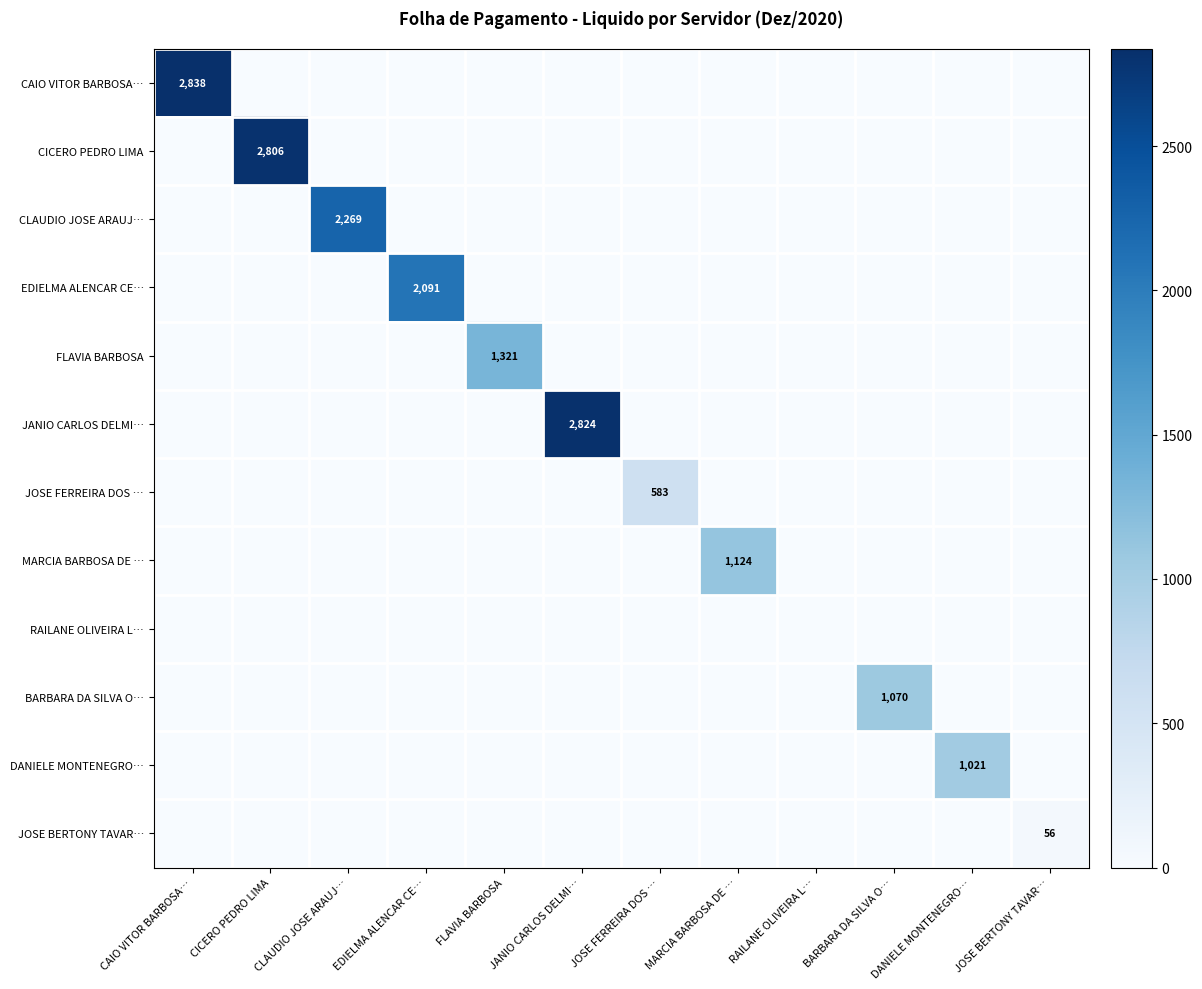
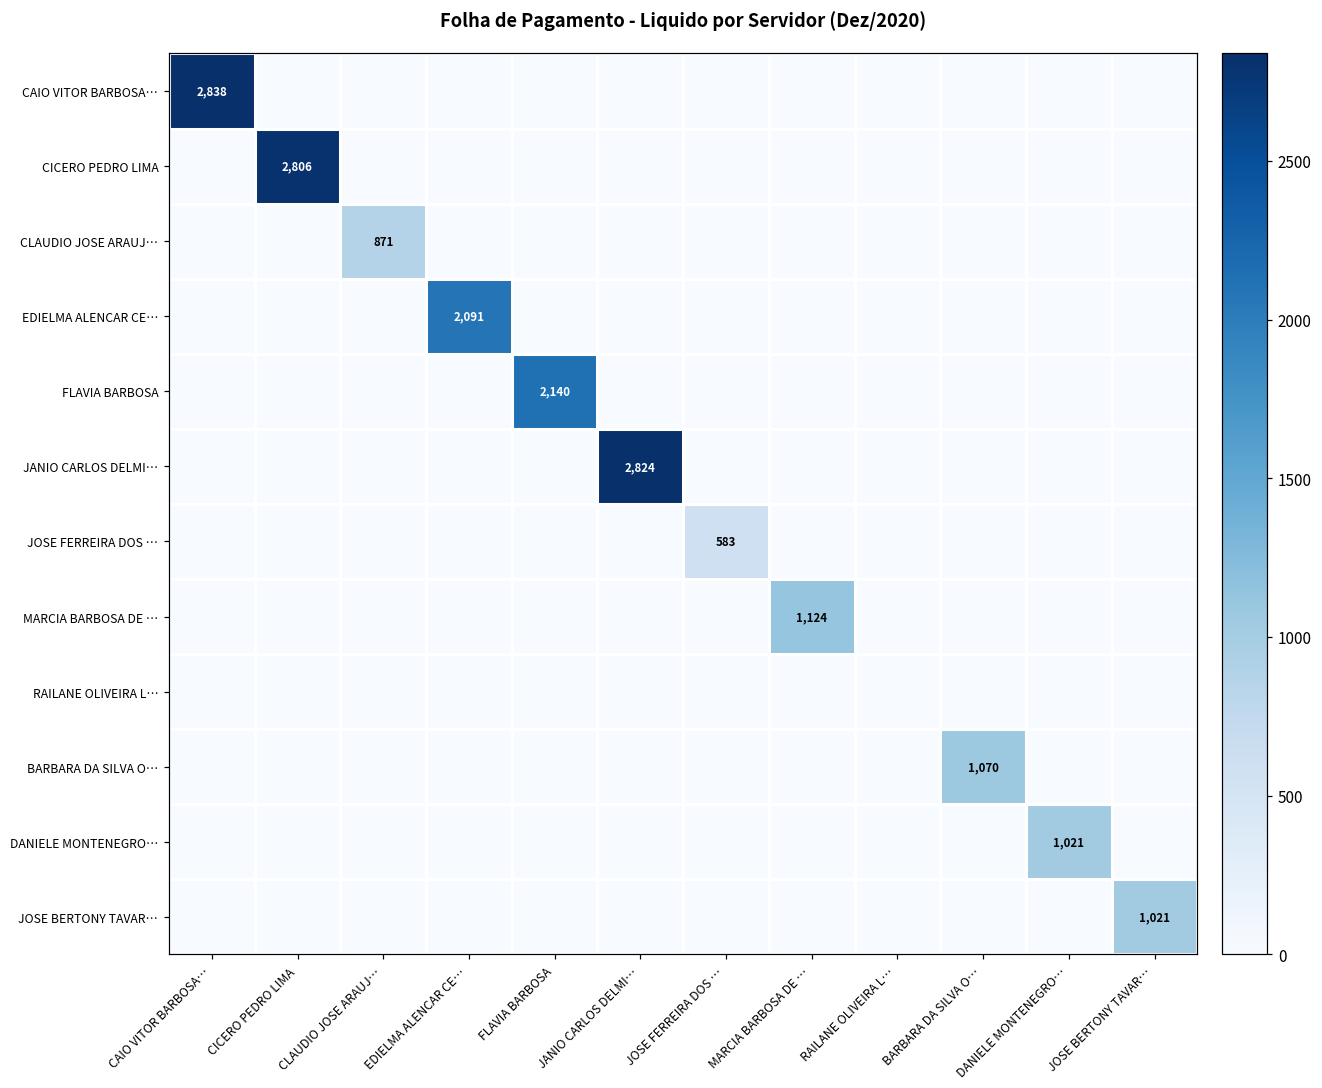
CLAUDIO JOSE ARAUJ…, CLAUDIO JOSE ARAUJ…: 2,269 -> 871
FLAVIA BARBOSA, FLAVIA BARBOSA: 1,321 -> 2,140
JOSE BERTONY TAVAR…, JOSE BERTONY TAVAR…: 56 -> 1,021
